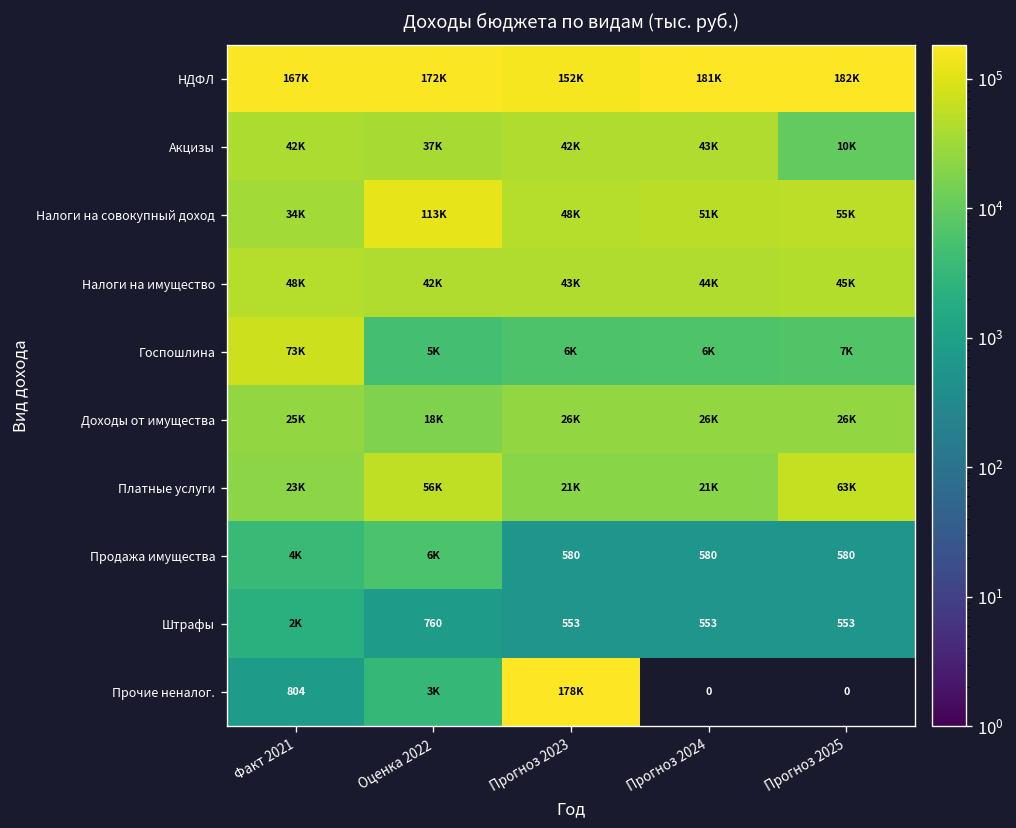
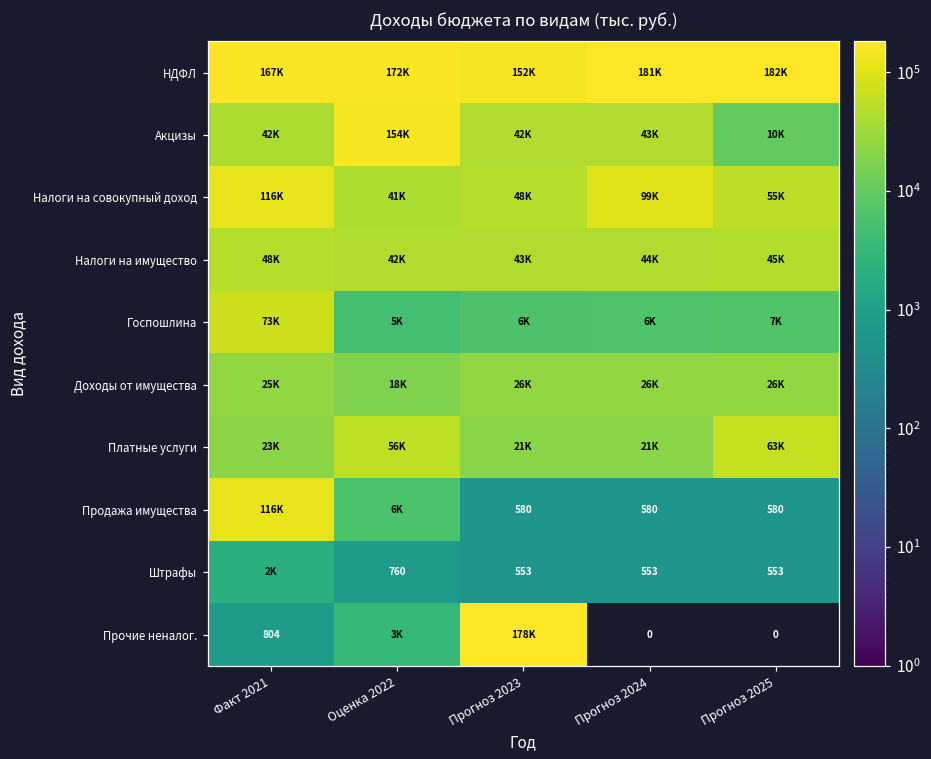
Акцизы, Оценка 2022: 37K -> 154K
Налоги на совокупный доход, Факт 2021: 34K -> 116K
Налоги на совокупный доход, Оценка 2022: 113K -> 41K
Налоги на совокупный доход, Прогноз 2024: 51K -> 99K
Продажа имущества, Факт 2021: 4K -> 116K
